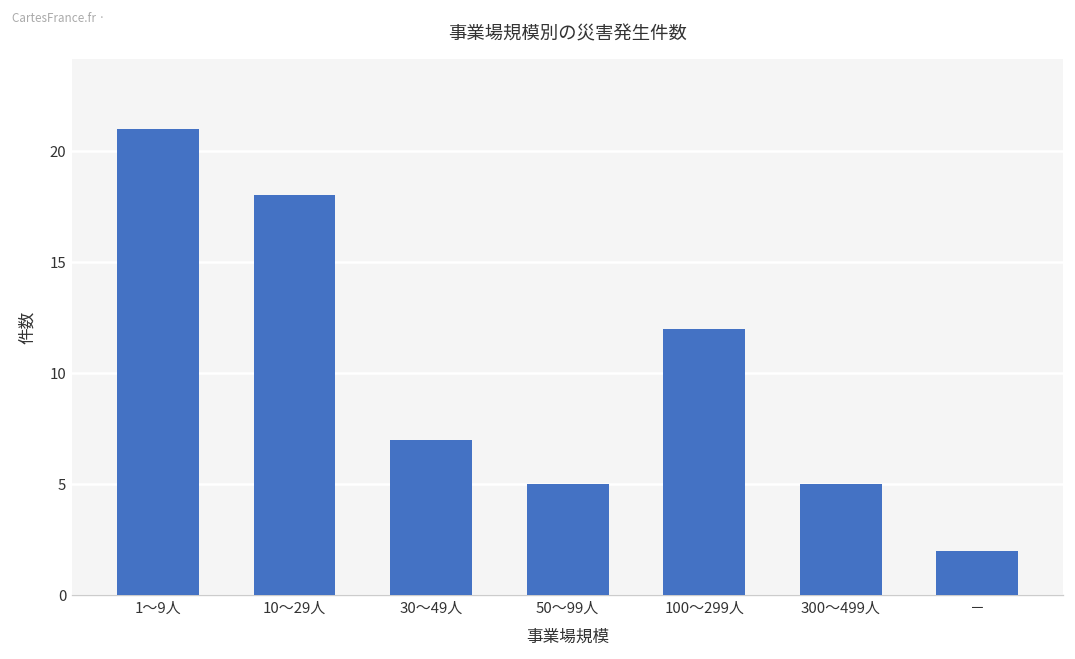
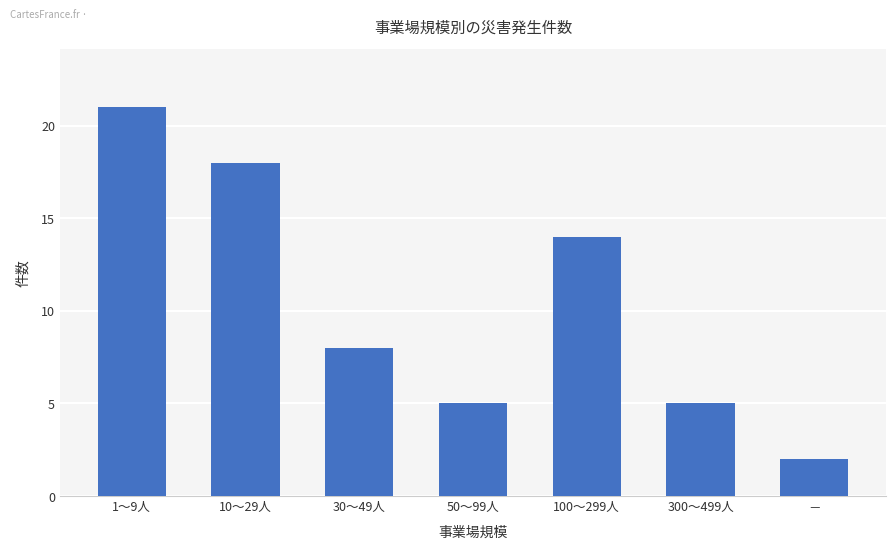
30～49人: 7 -> 8
100～299人: 12 -> 14
